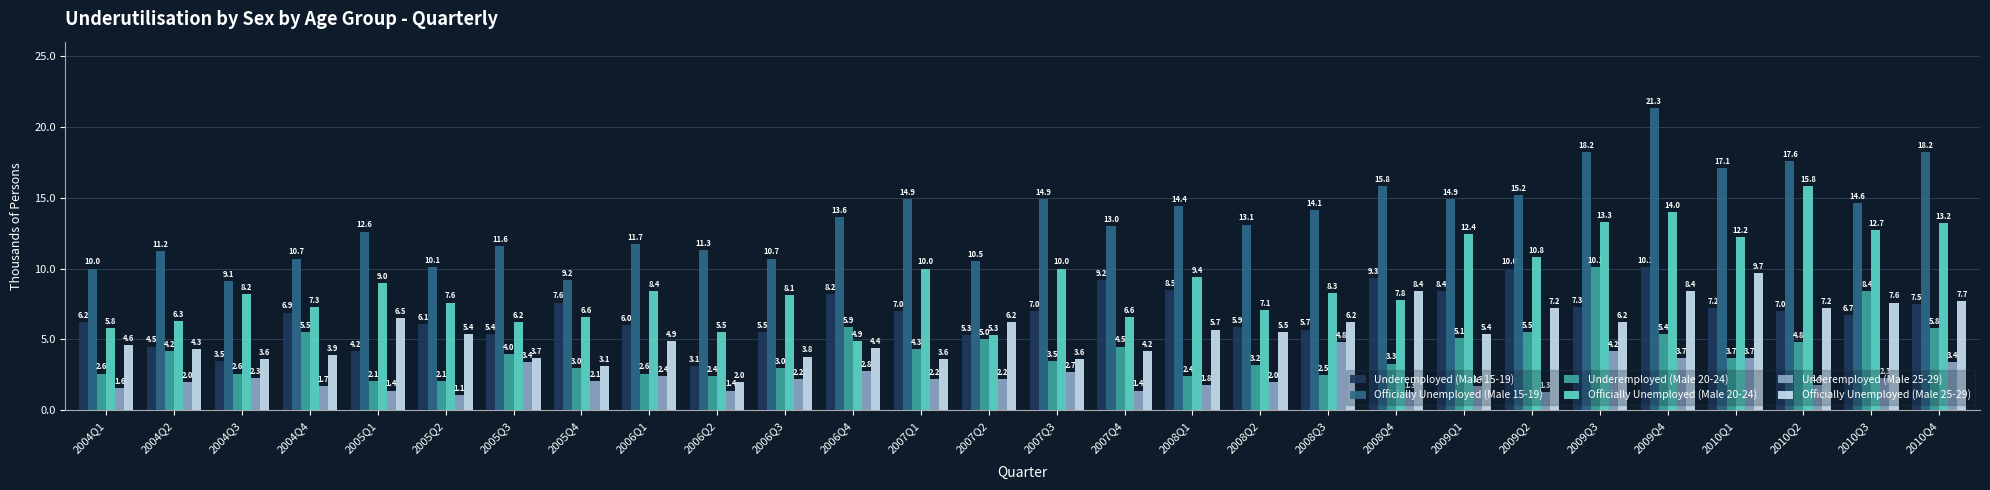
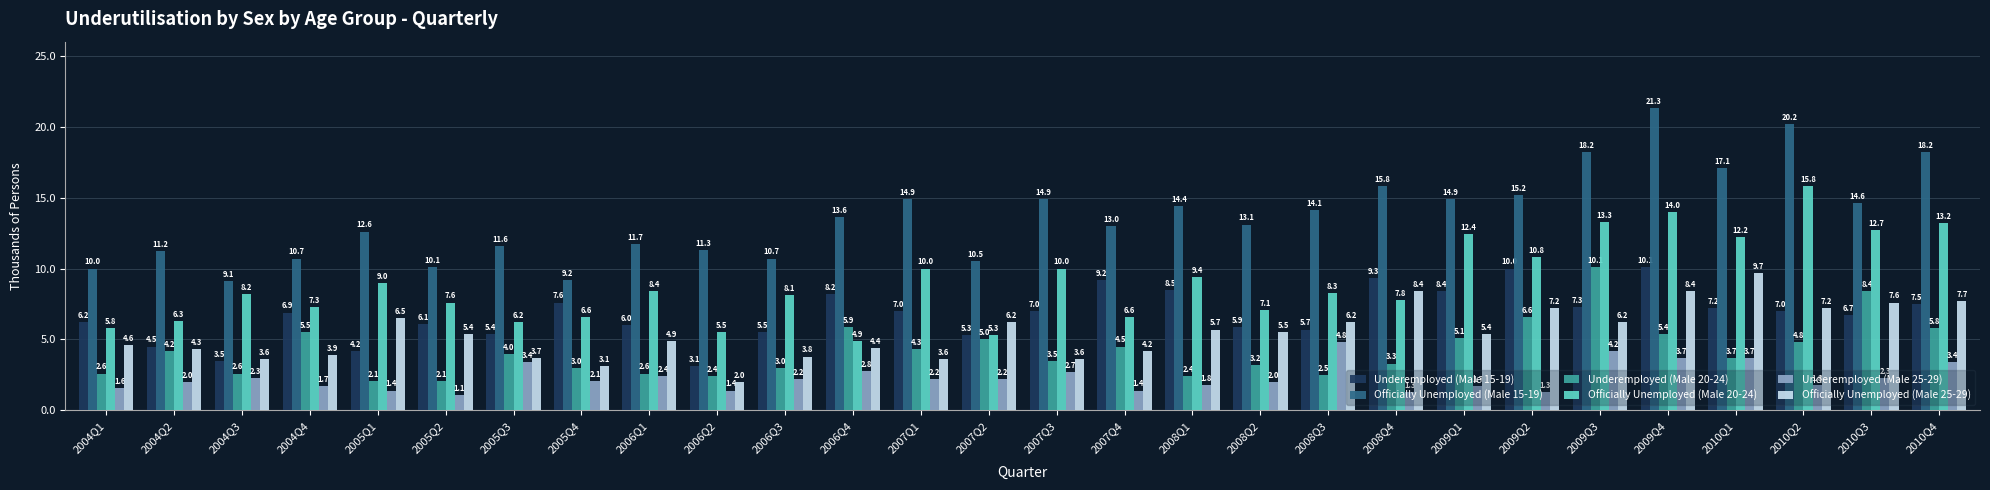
Underemployed (Male 20-24), 2009Q2: 5.5 -> 6.6
Officially Unemployed (Male 15-19), 2010Q2: 17.6 -> 20.2
